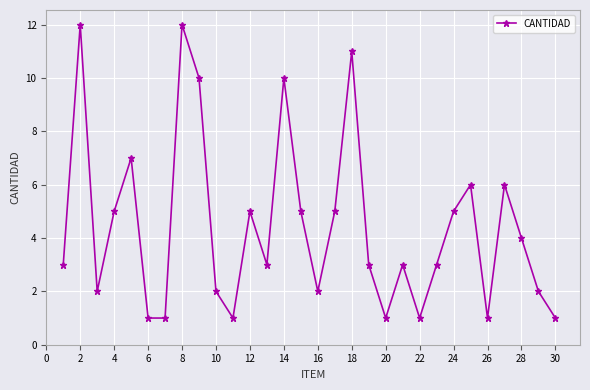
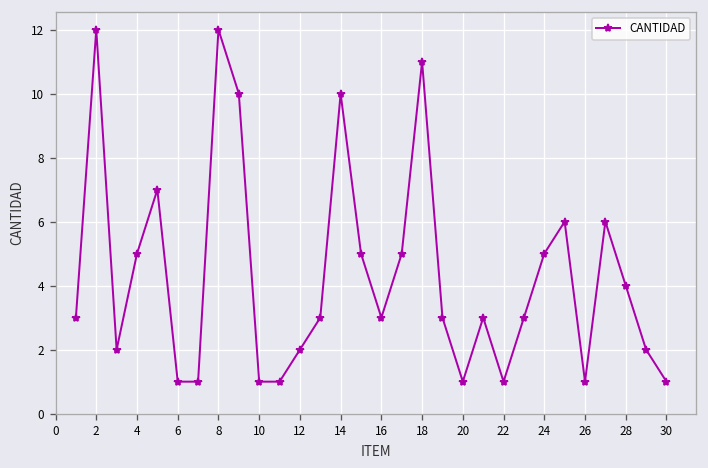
10: 2 -> 1
12: 5 -> 2
16: 2 -> 3
